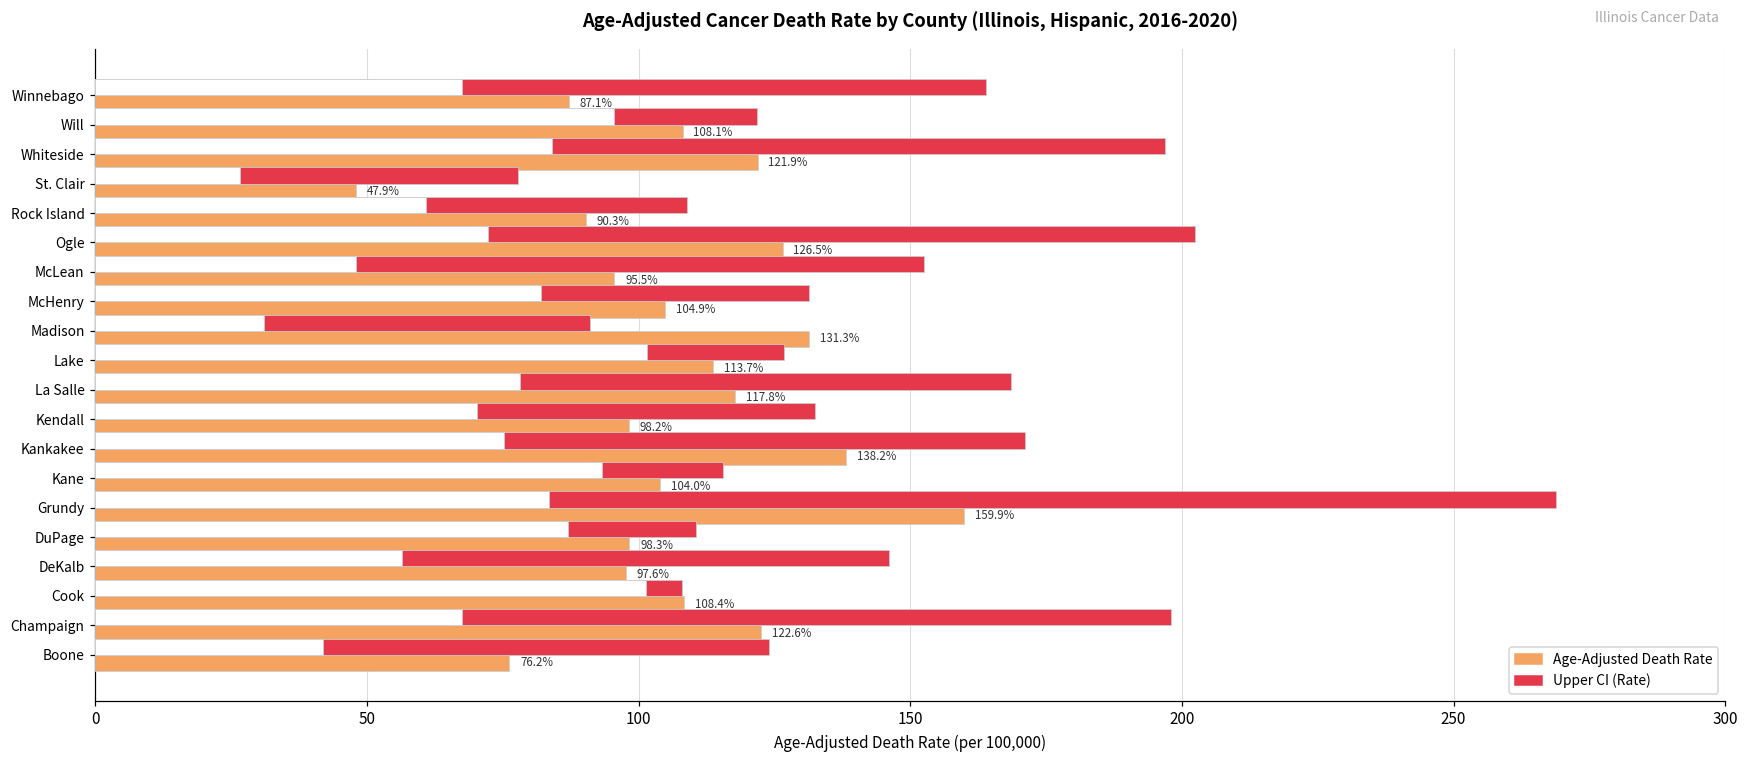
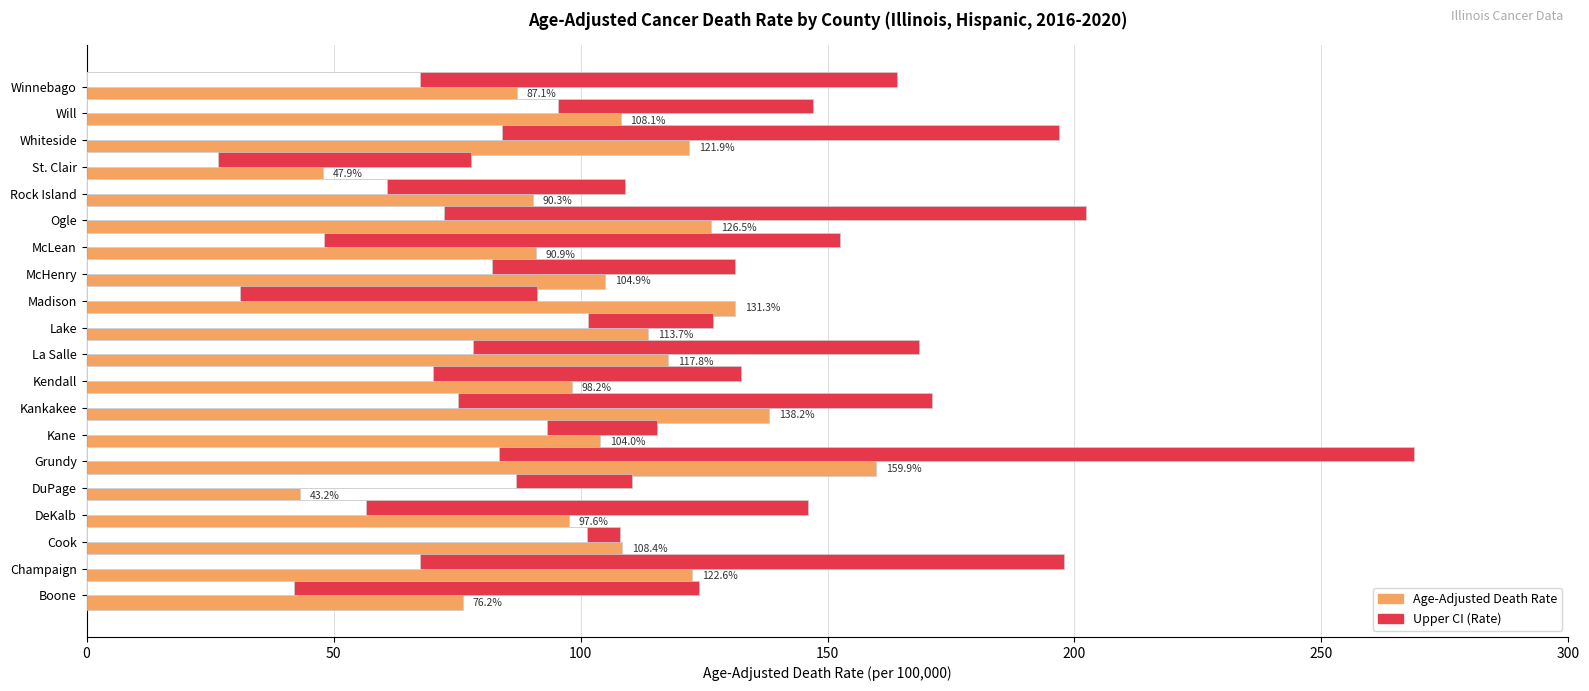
Upper CI (Rate), Will: 122 -> 147
Age-Adjusted Death Rate, McLean: 95.5% -> 90.9%
Age-Adjusted Death Rate, DuPage: 98.3% -> 43.2%
